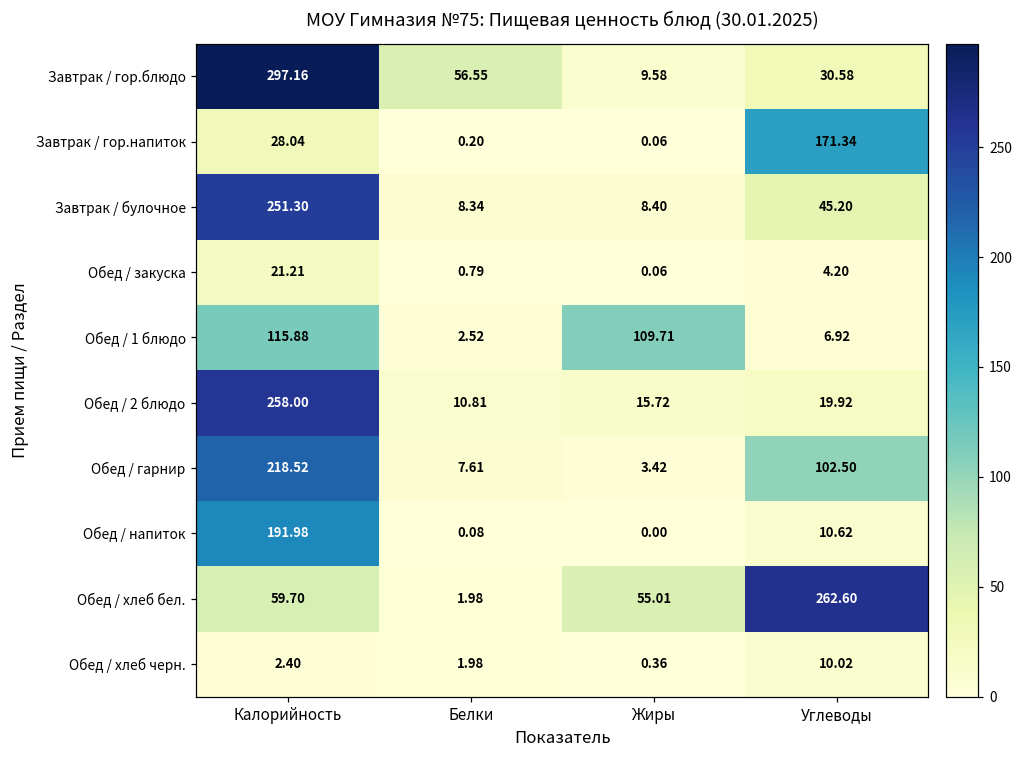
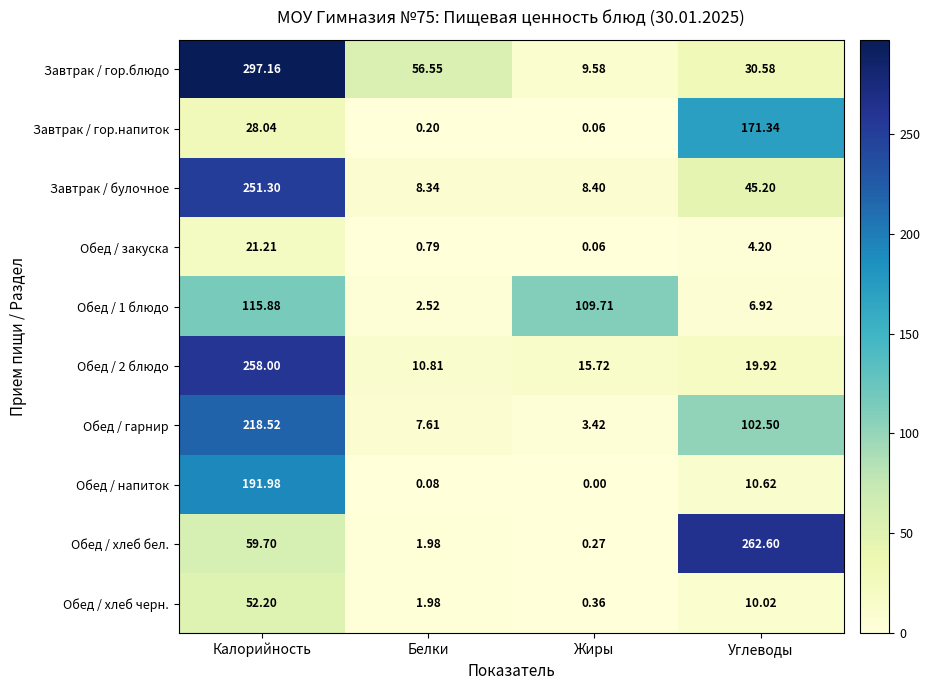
Обед / хлеб бел., Жиры: 55.01 -> 0.27
Обед / хлеб черн., Калорийность: 2.40 -> 52.20
